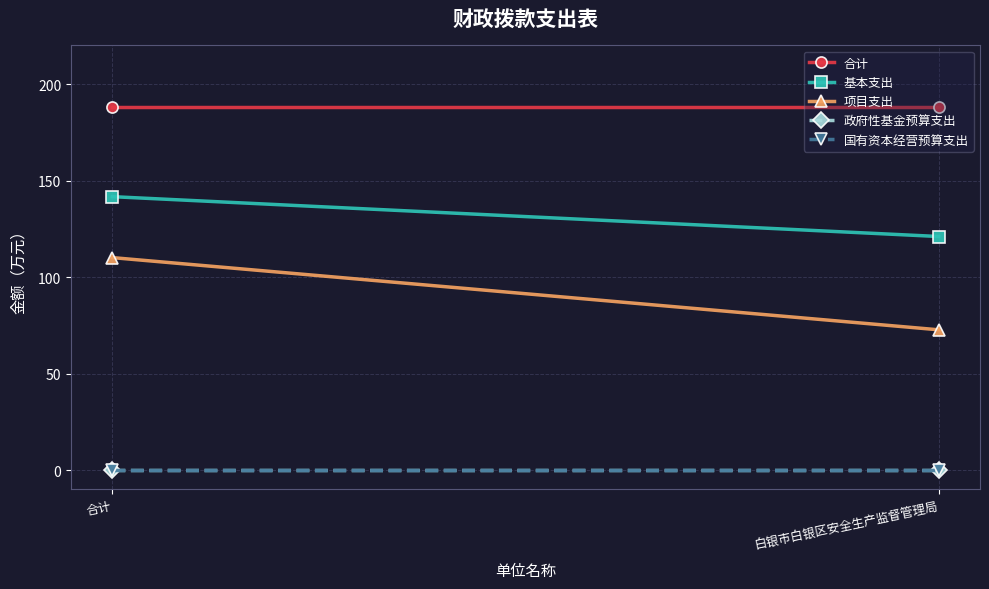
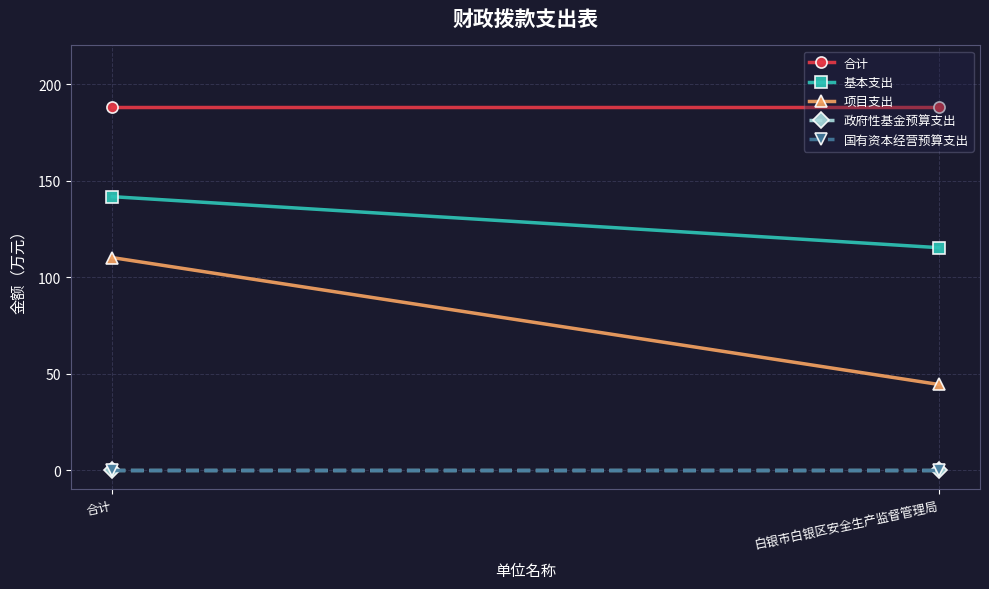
基本支出, 白银市白银区安全生产监督管理局: 121 -> 115
项目支出, 白银市白银区安全生产监督管理局: 73 -> 44
